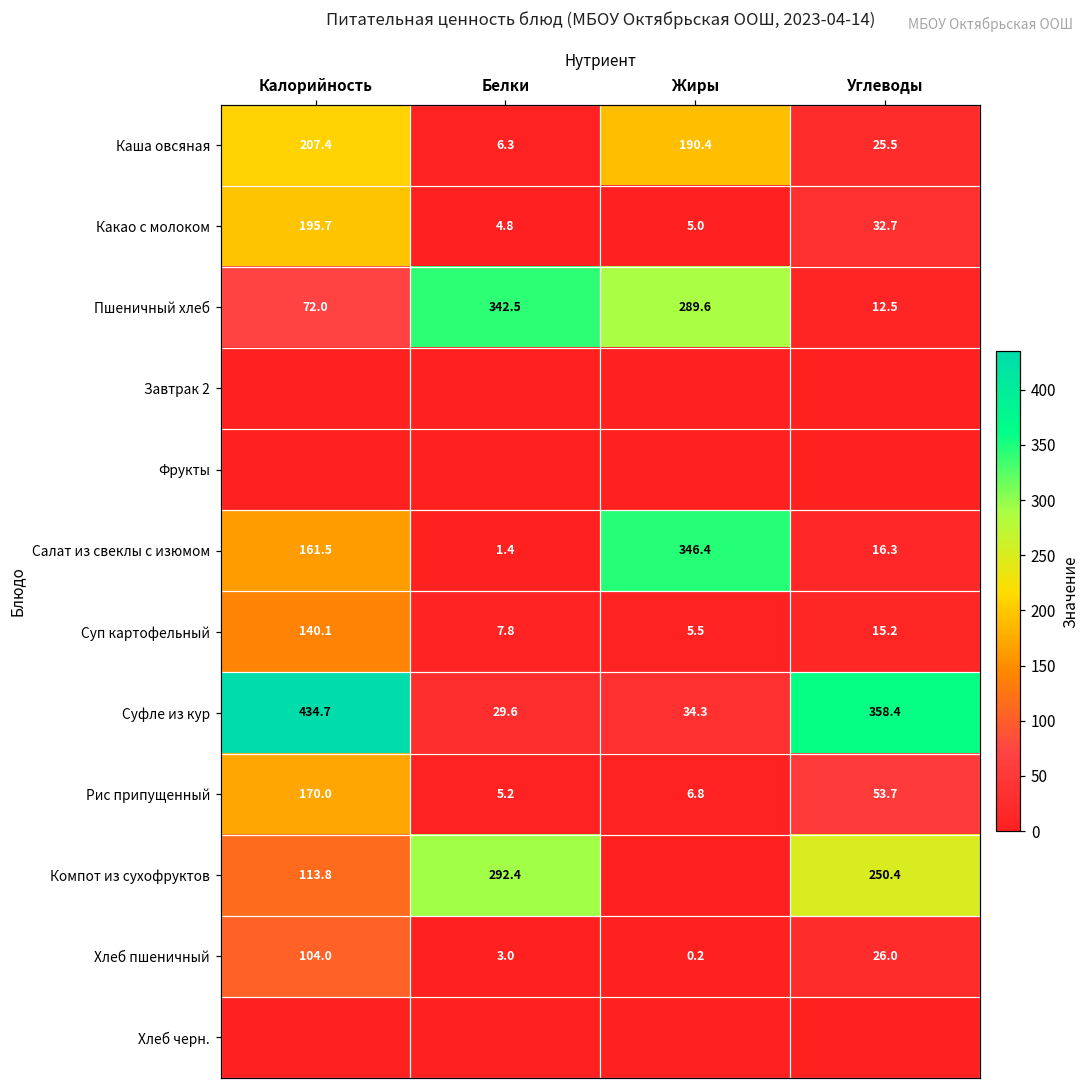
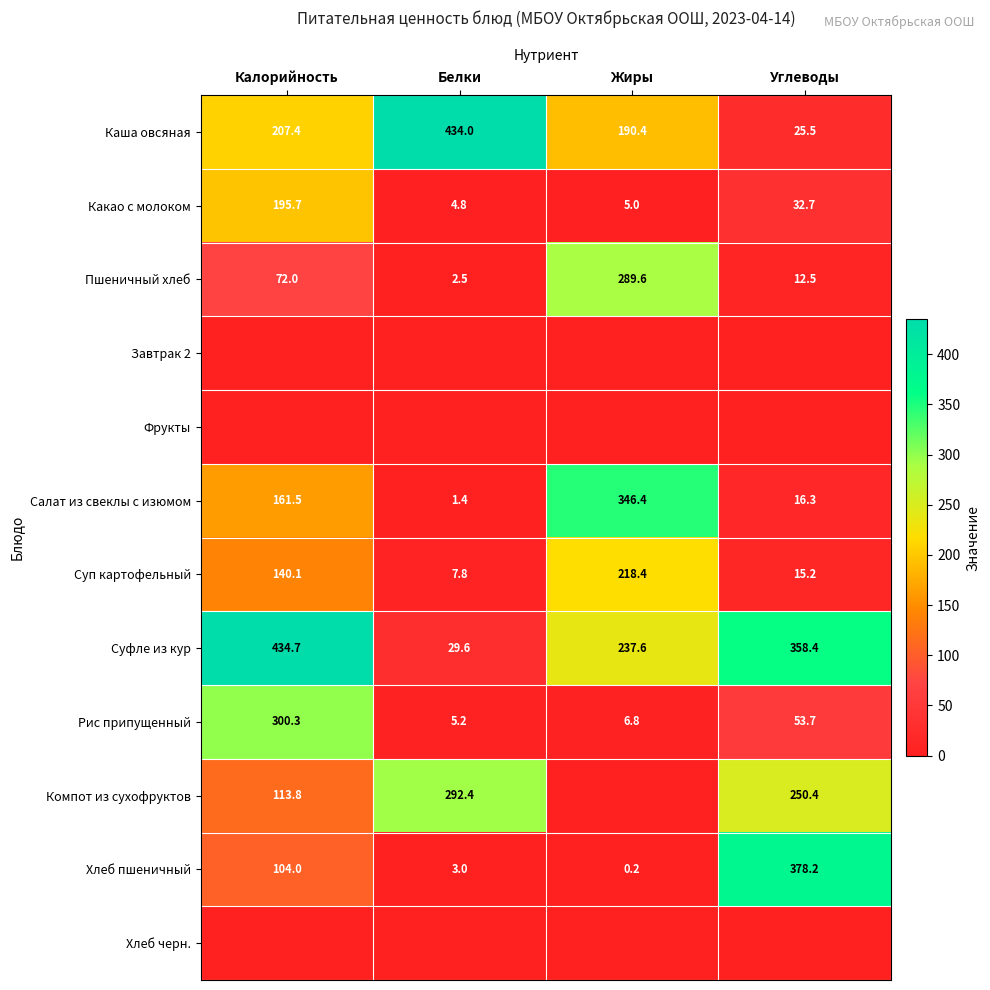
Каша овсяная, Белки: 6.3 -> 434.0
Пшеничный хлеб, Белки: 342.5 -> 2.5
Суп картофельный, Жиры: 5.5 -> 218.4
Суфле из кур, Жиры: 34.3 -> 237.6
Рис припущенный, Калорийность: 170.0 -> 300.3
Хлеб пшеничный, Углеводы: 26.0 -> 378.2
